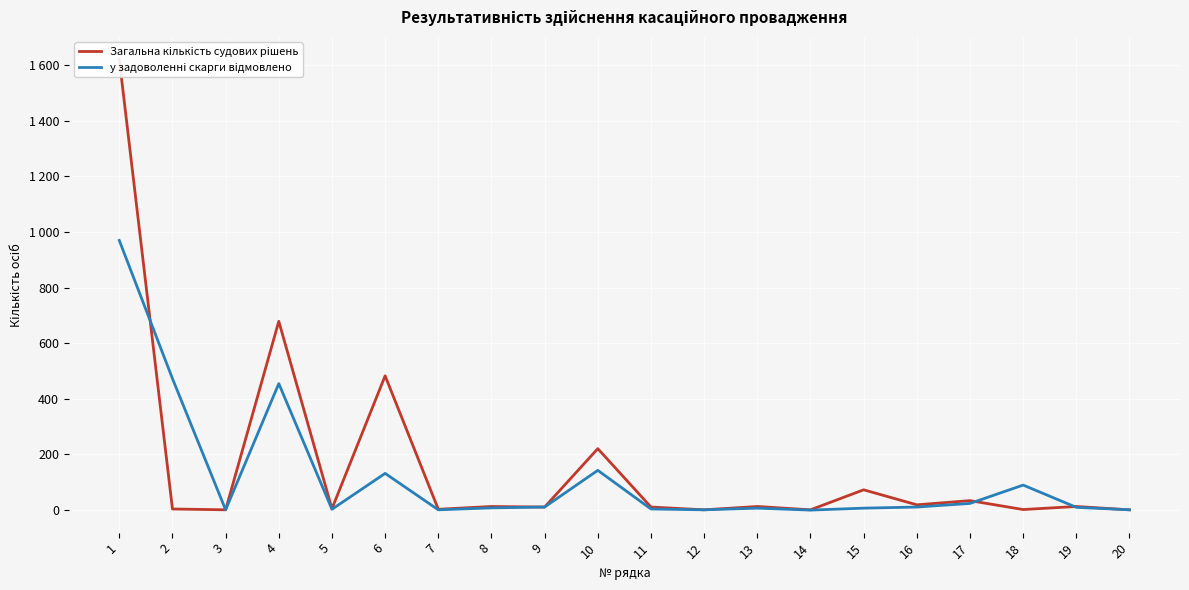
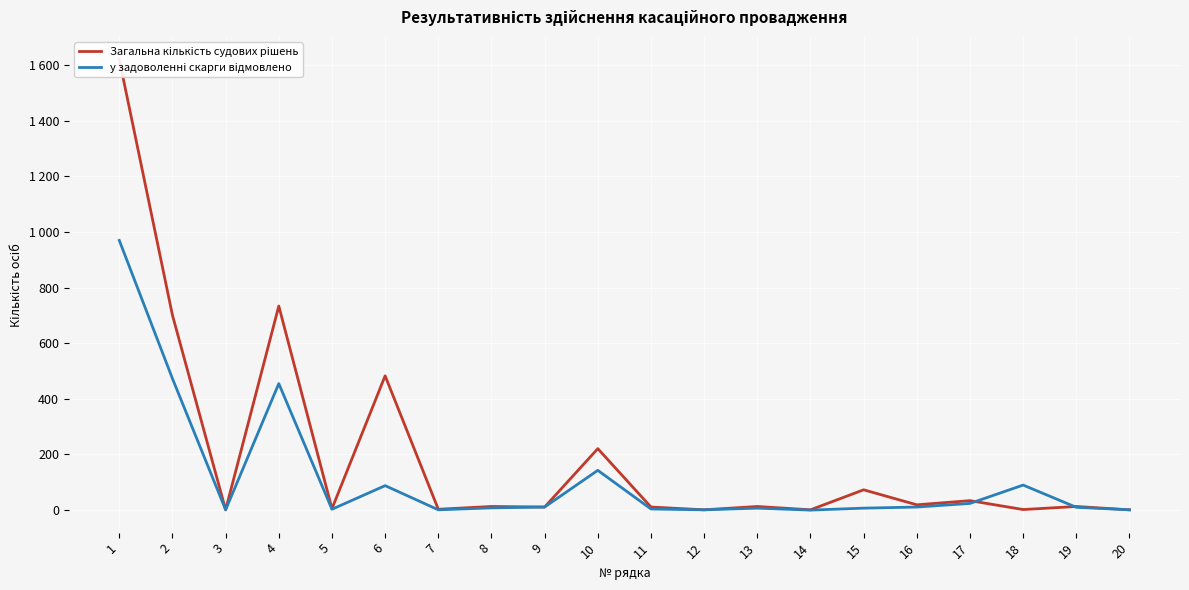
Загальна кількість судових рішень, 2: 0 -> 700
Загальна кількість судових рішень, 4: 680 -> 730
у задоволенні скарги відмовлено, 6: 130 -> 90
